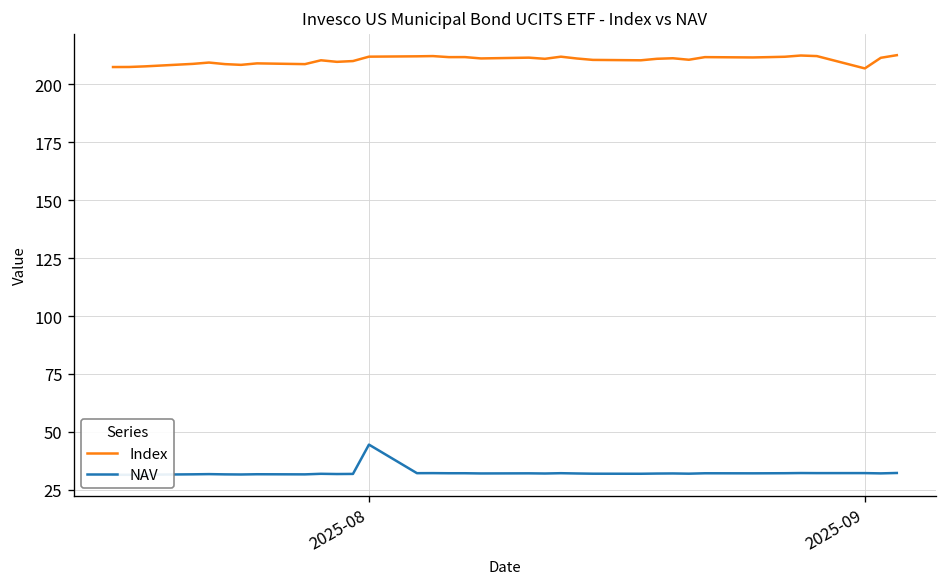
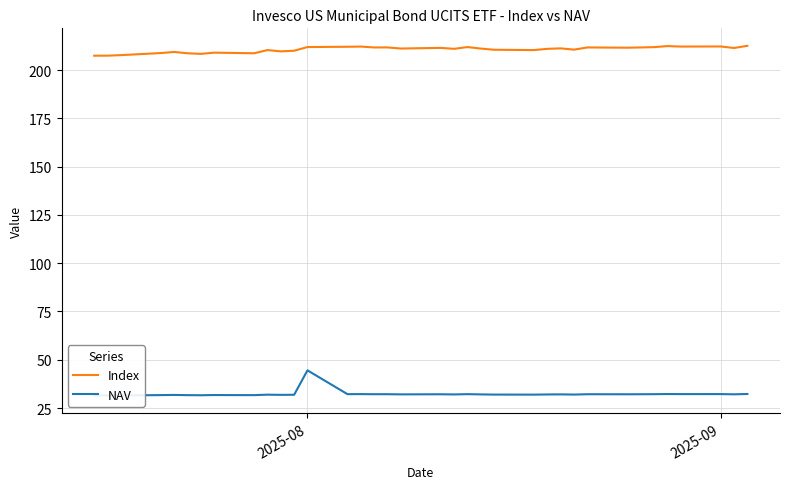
Index, 2025-09: 207 -> 212
